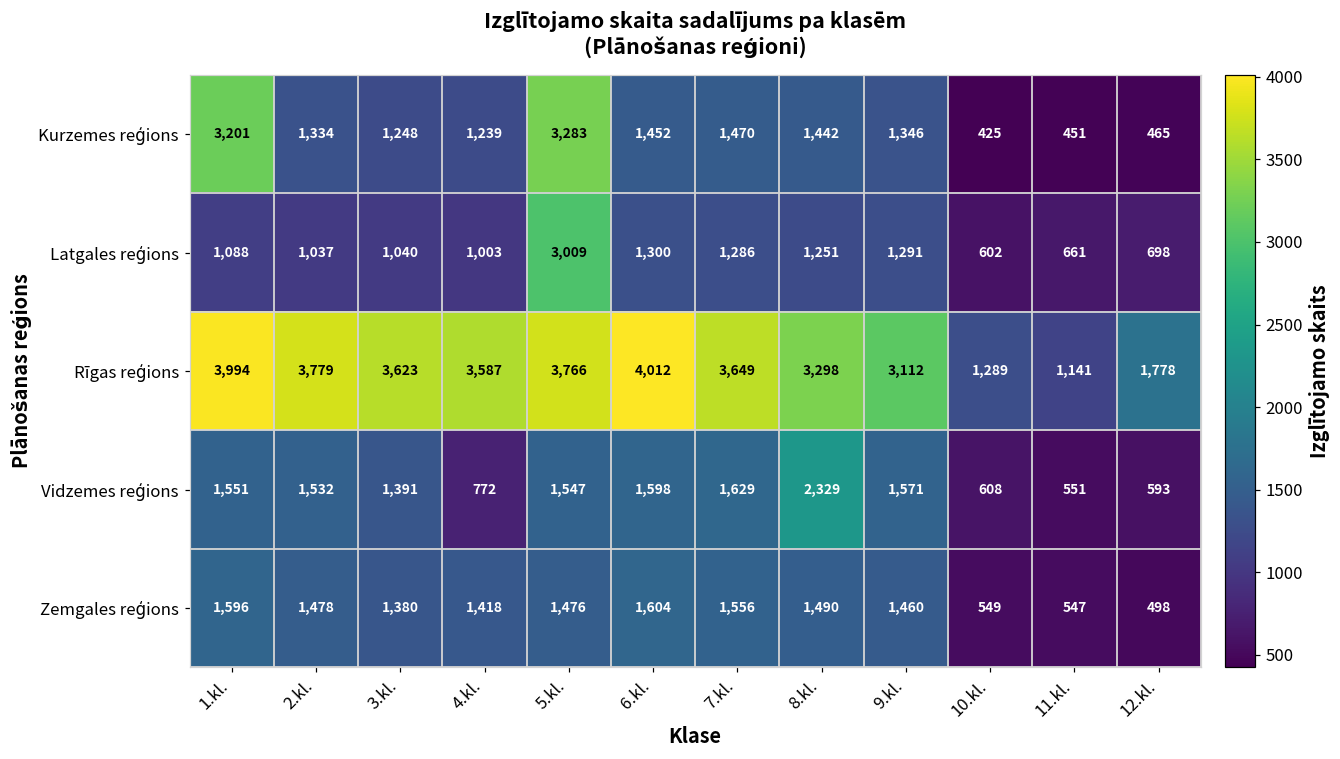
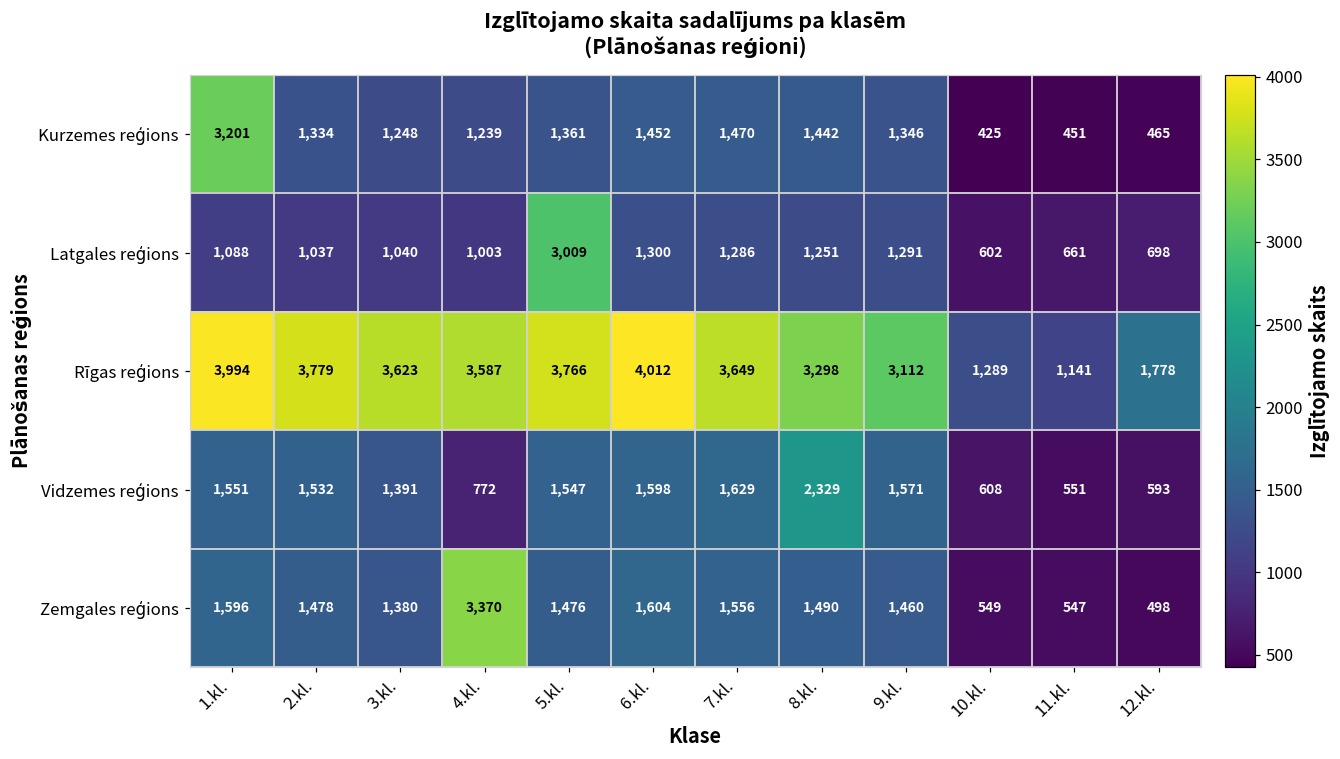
Kurzemes reģions, 5.kl.: 3,283 -> 1,361
Zemgales reģions, 4.kl.: 1,418 -> 3,370
